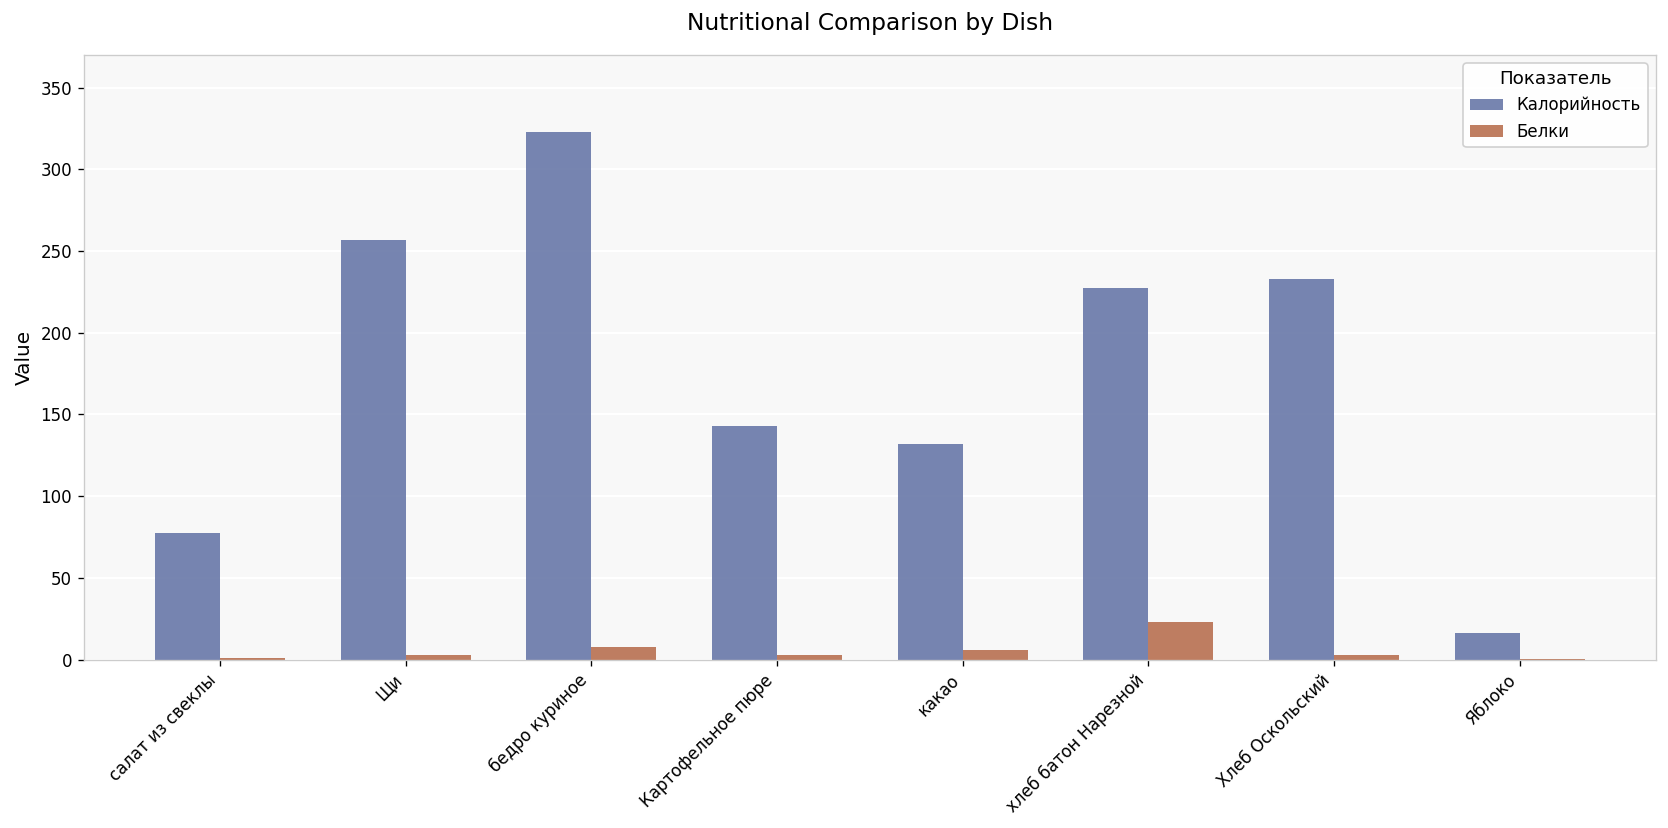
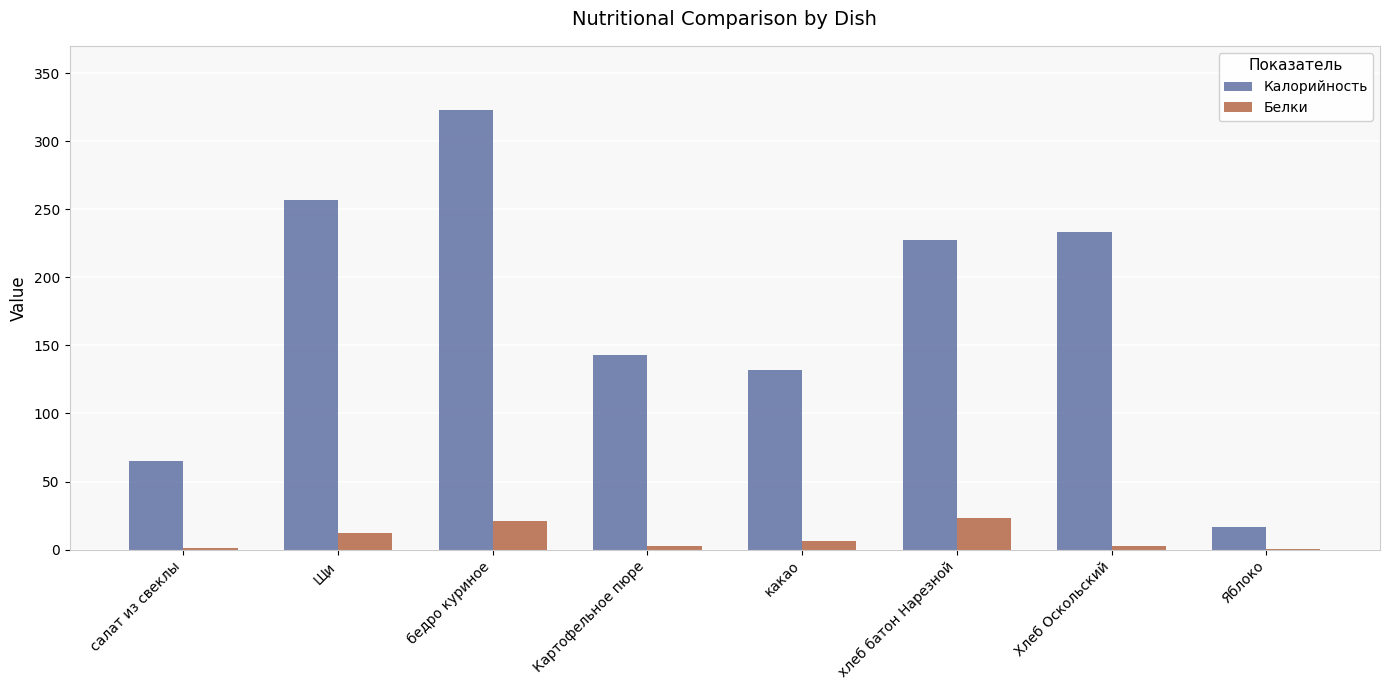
Калорийность, салат из свеклы: 77 -> 65
Белки, Щи: 3 -> 12
Белки, бедро куриное: 8 -> 21
